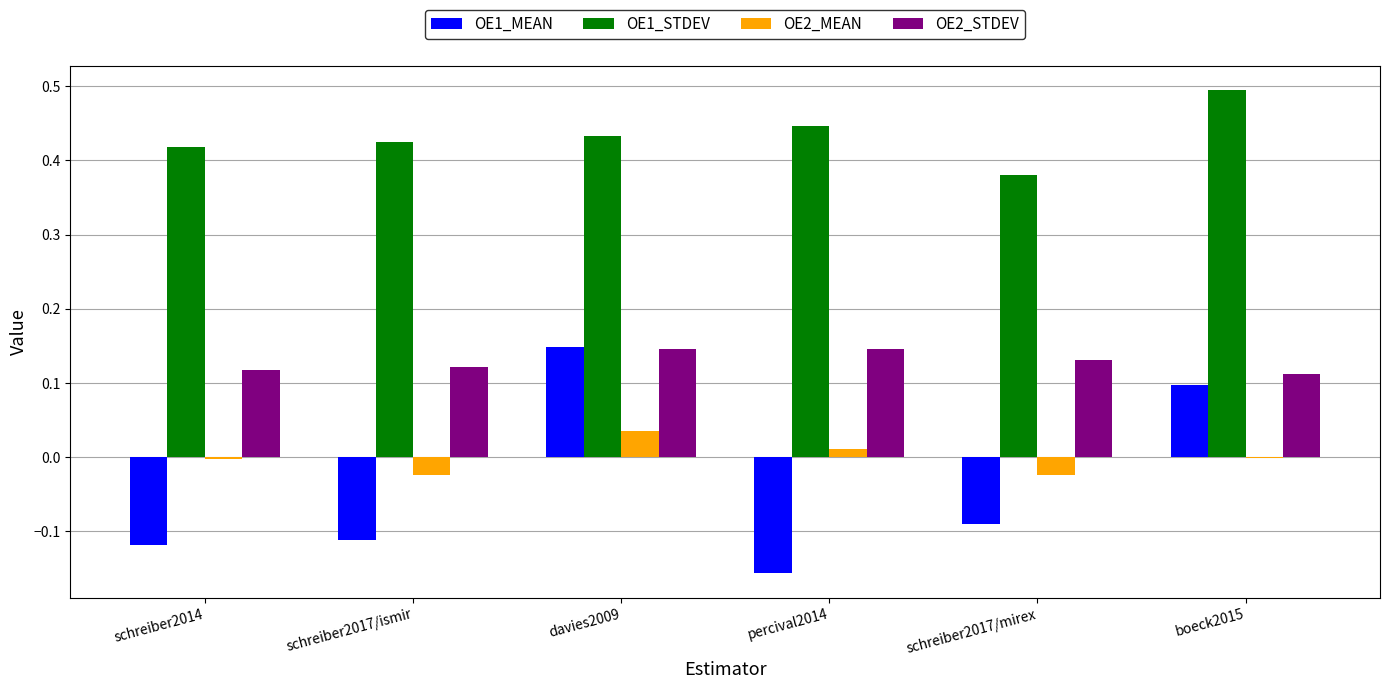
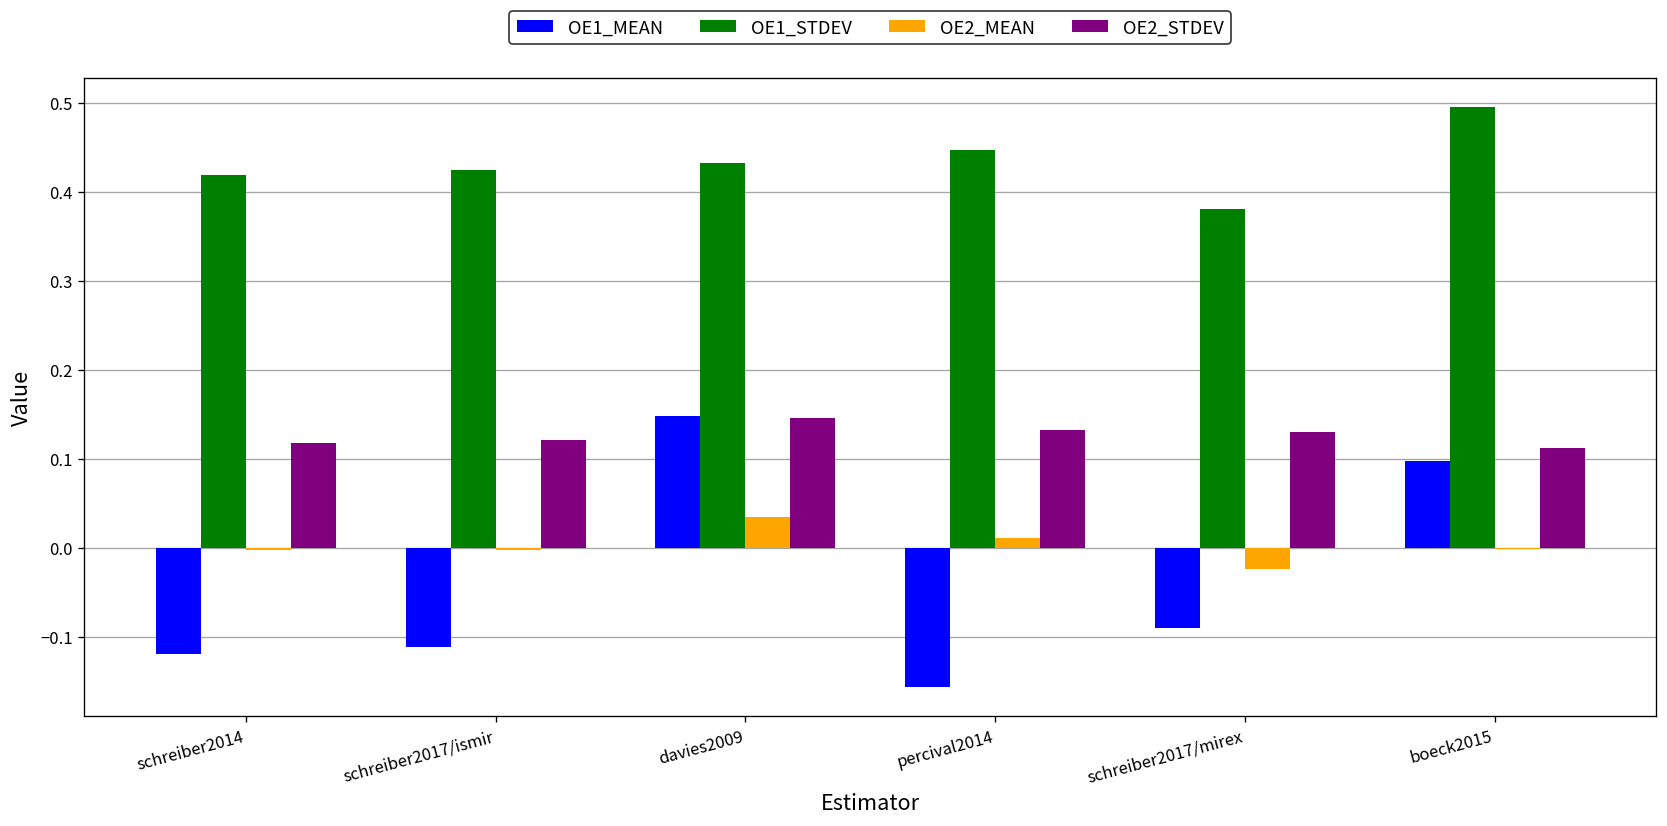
OE2_MEAN, schreiber2017/ismir: -0.02 -> 0.00
OE2_STDEV, percival2014: 0.15 -> 0.13
